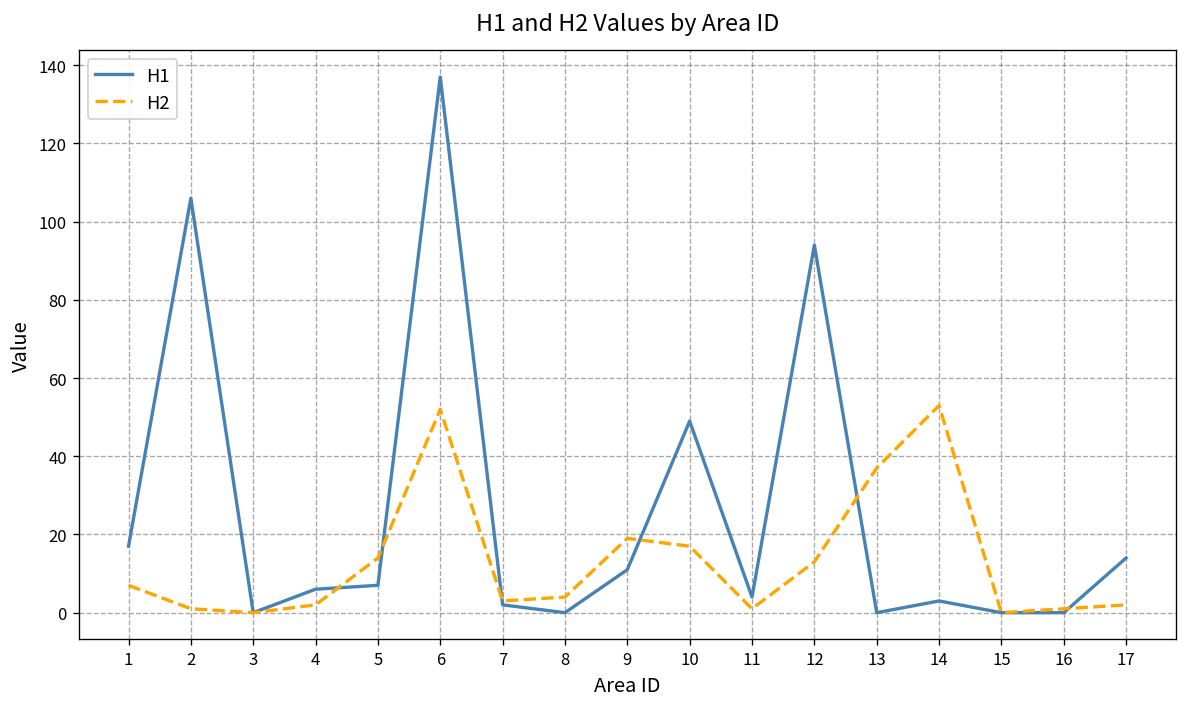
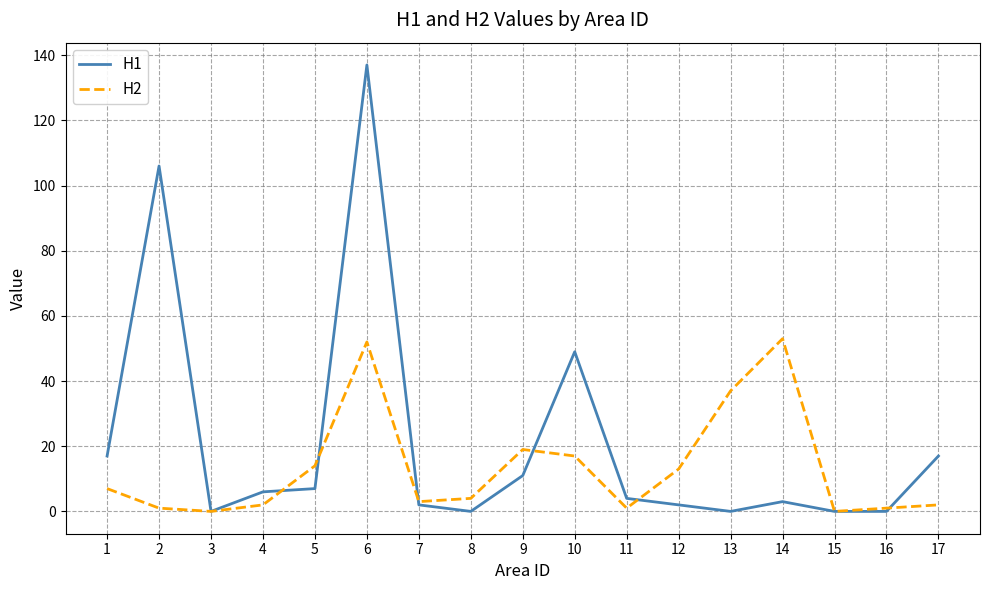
H1, 12: 94 -> 2
H1, 17: 14 -> 17
